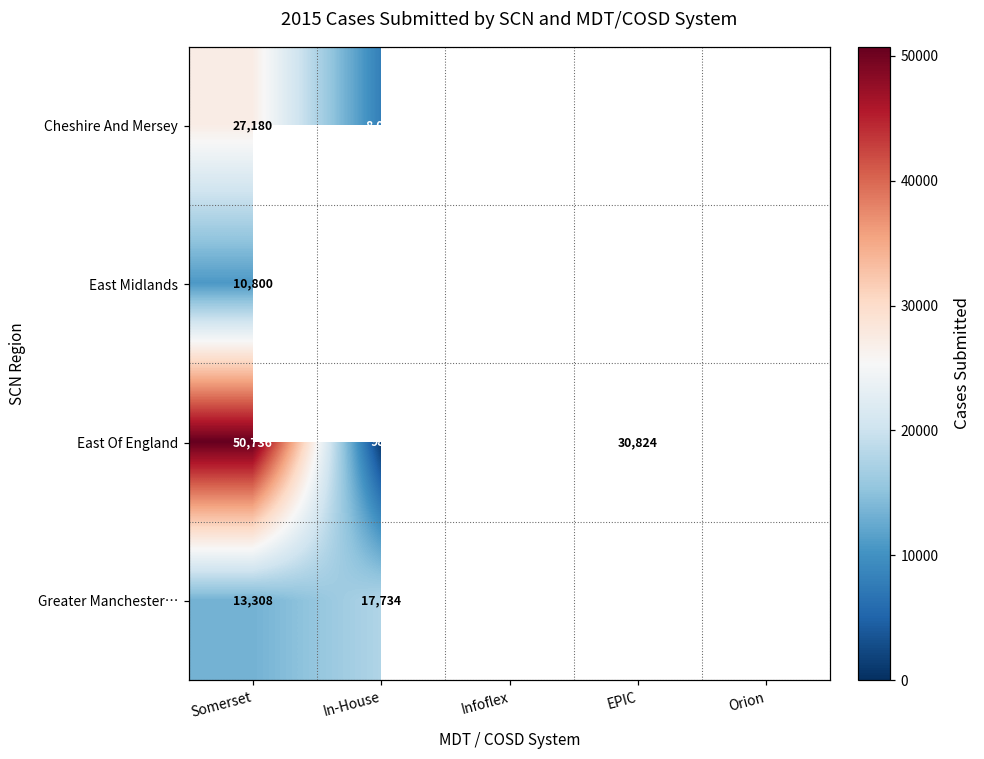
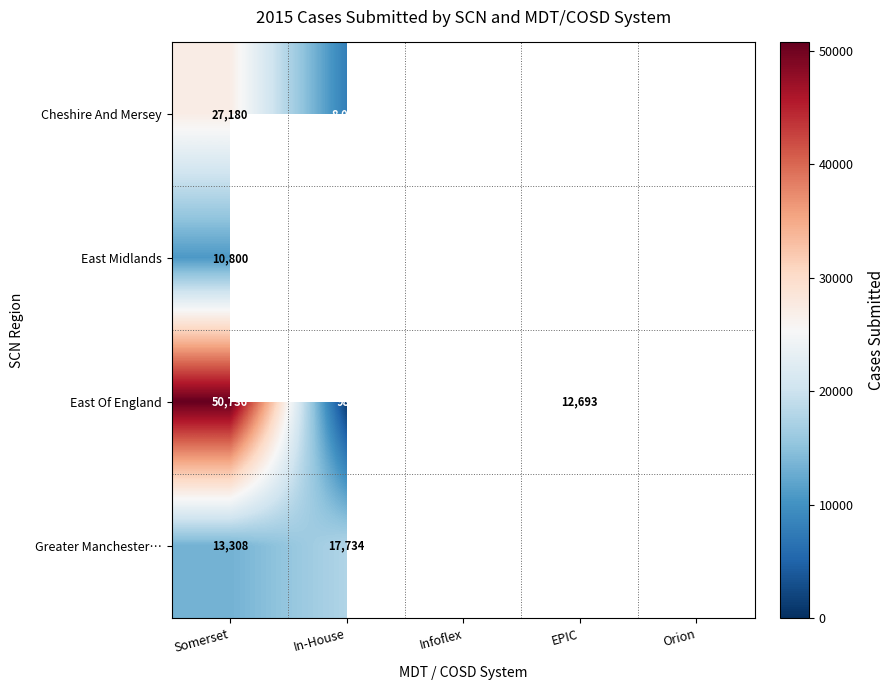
East Of England, EPIC: 30,824 -> 12,693
